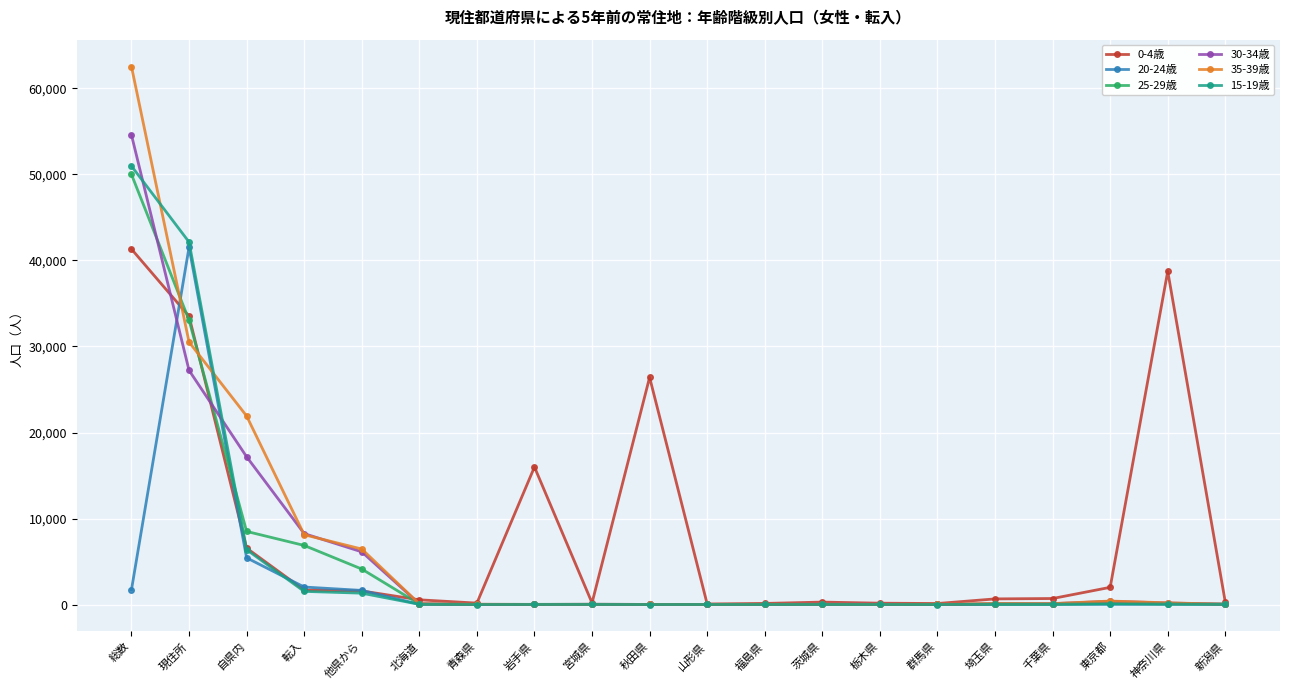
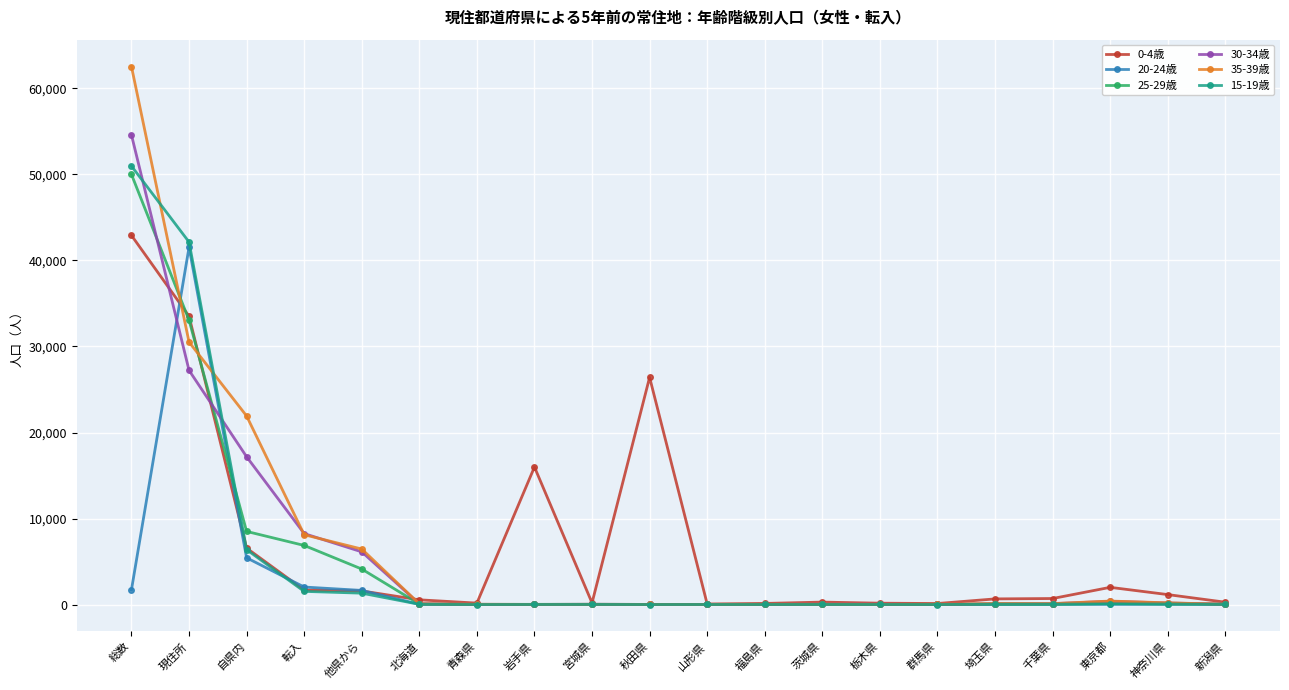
0-4歳, 総数: 41,000 -> 43,000
0-4歳, 神奈川県: 39,000 -> 1,000
